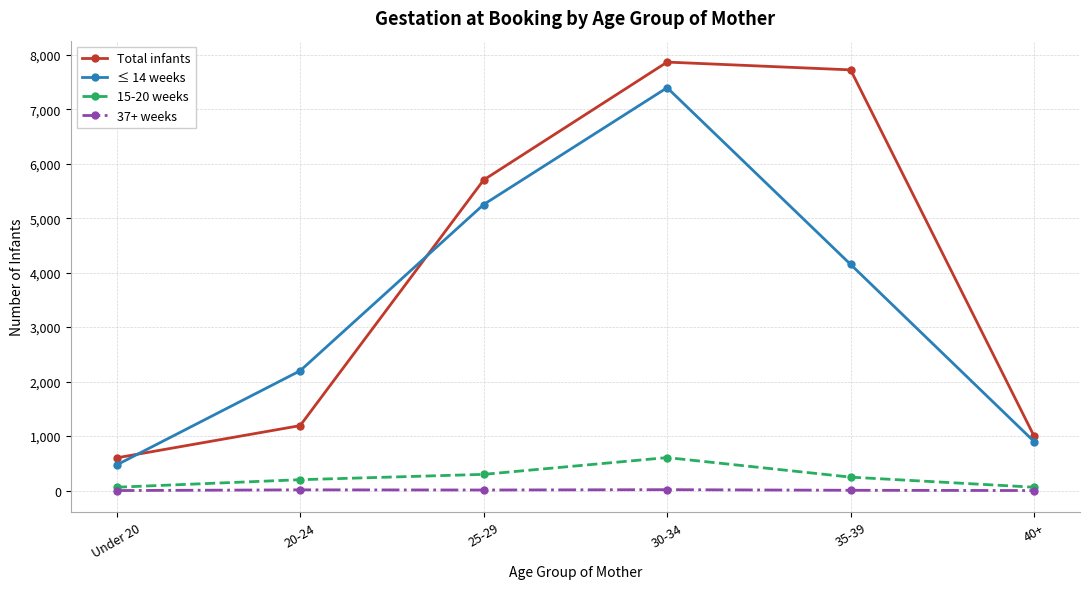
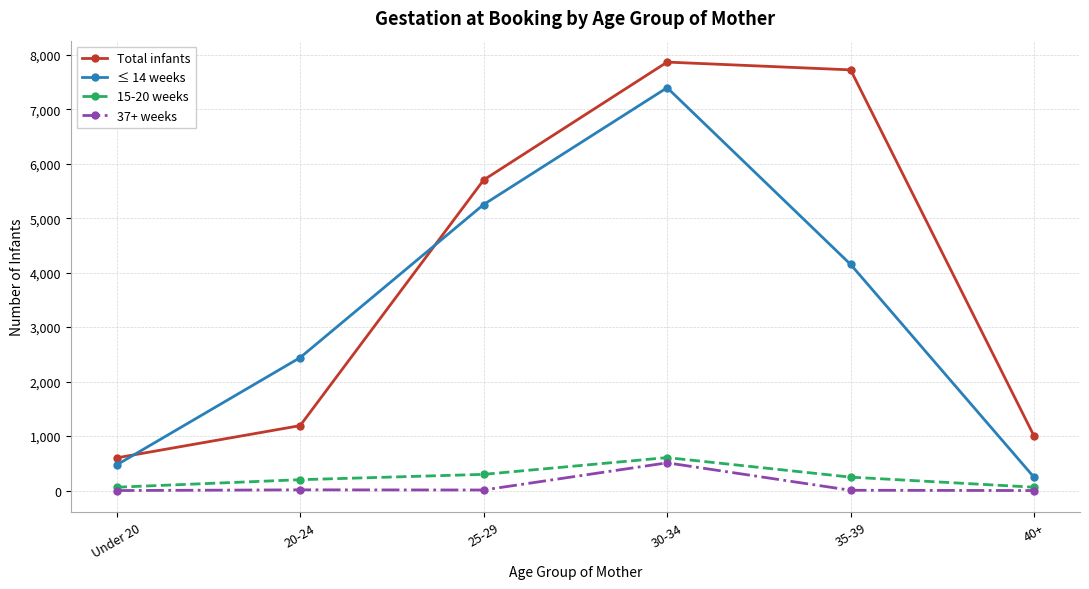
≤ 14 weeks, 20-24: 2,200 -> 2,400
37+ weeks, 30-34: 0 -> 500
≤ 14 weeks, 40+: 900 -> 200
